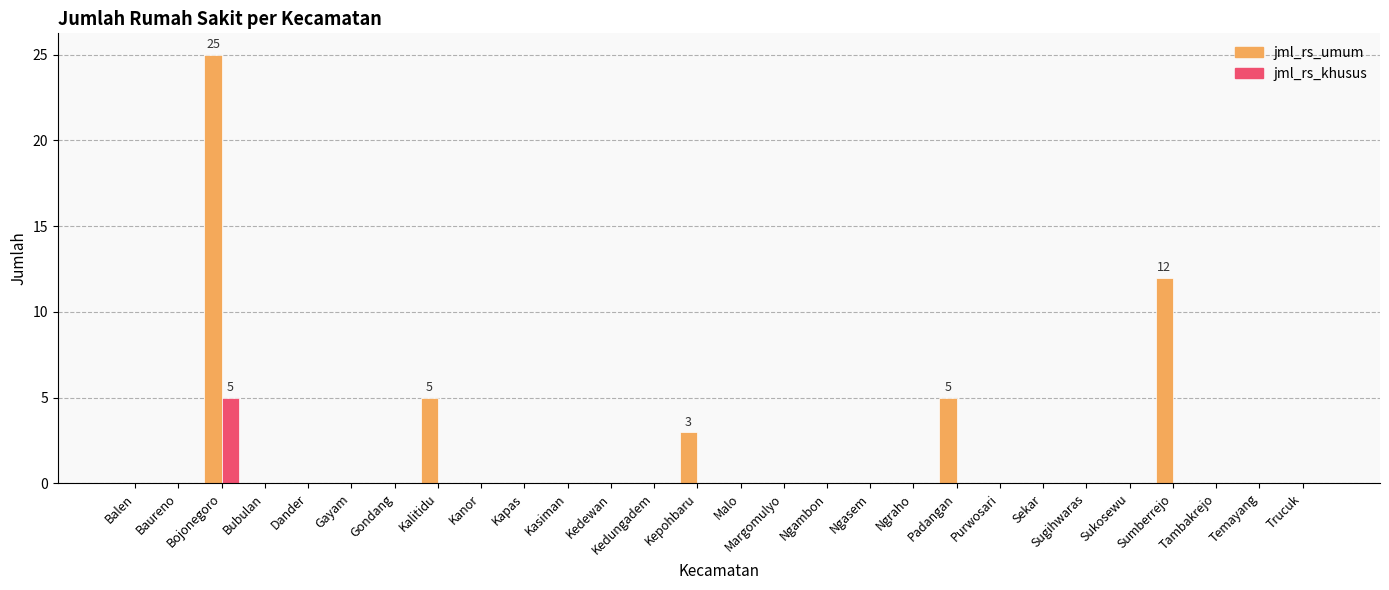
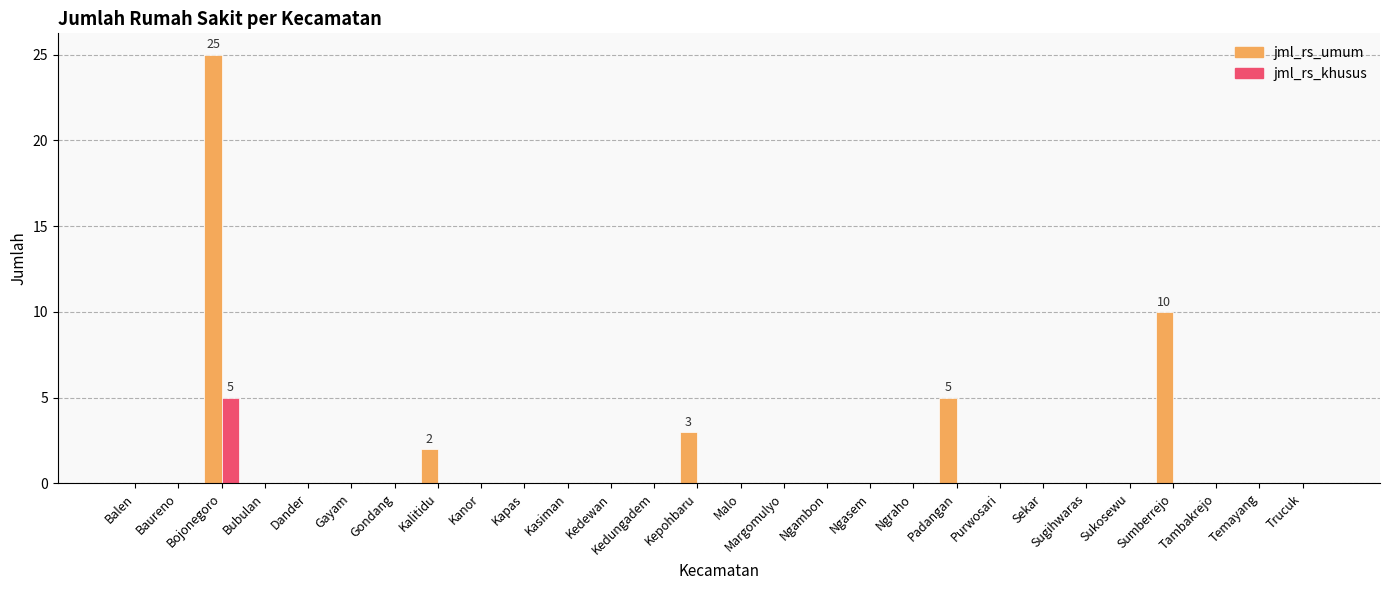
jml_rs_umum, Kalitidu: 5 -> 2
jml_rs_umum, Sumberrejo: 12 -> 10
